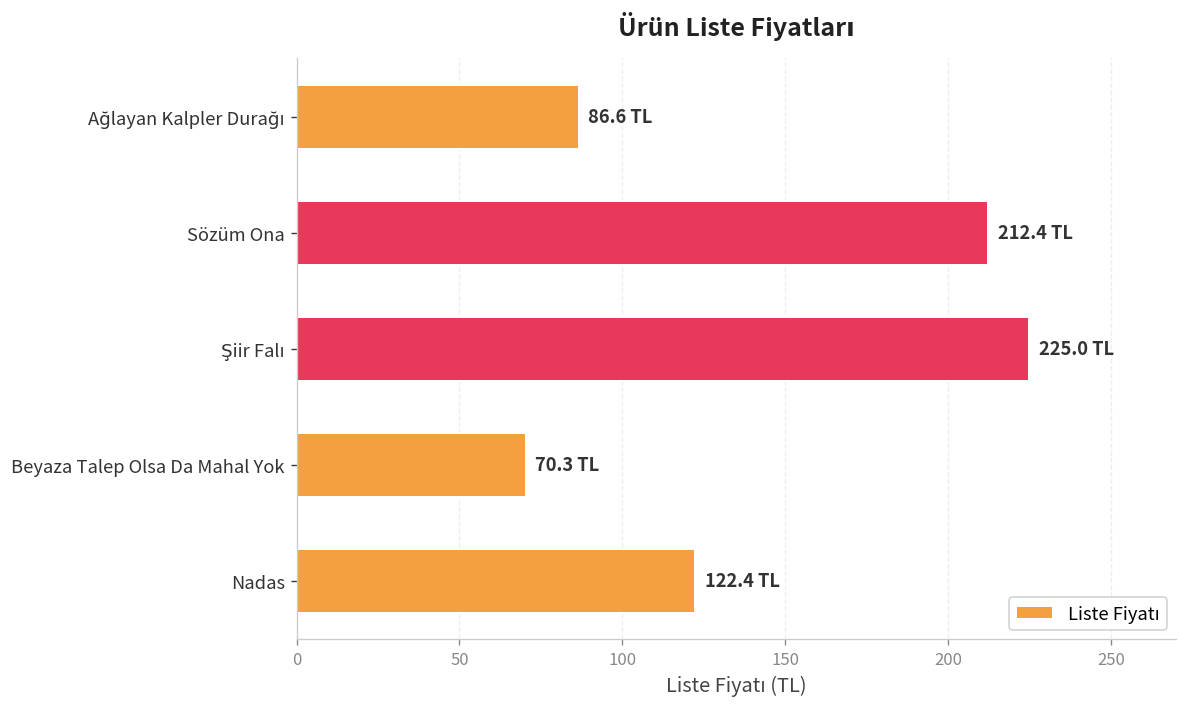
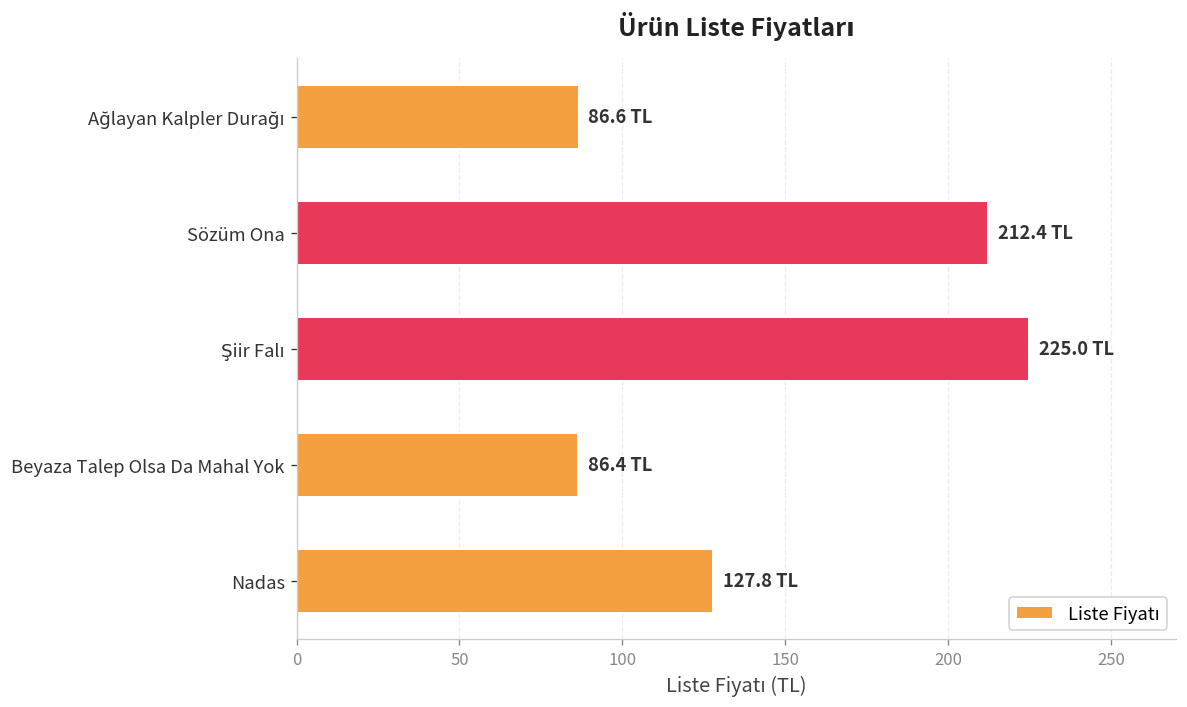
Beyaza Talep Olsa Da Mahal Yok: 70.3 -> 86.4
Nadas: 122.4 -> 127.8
